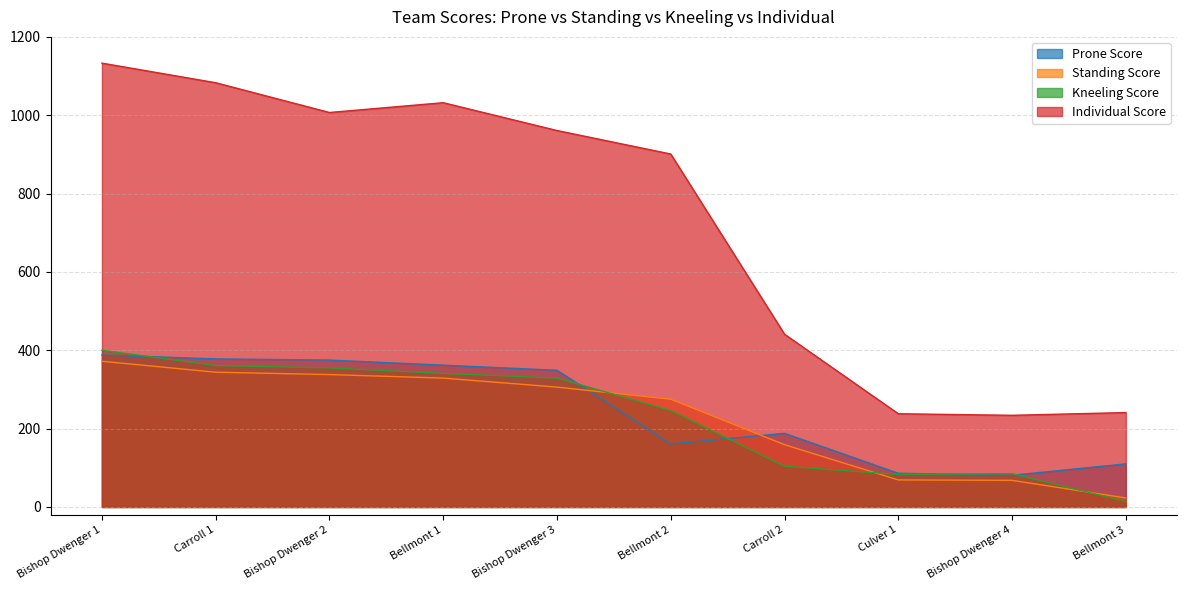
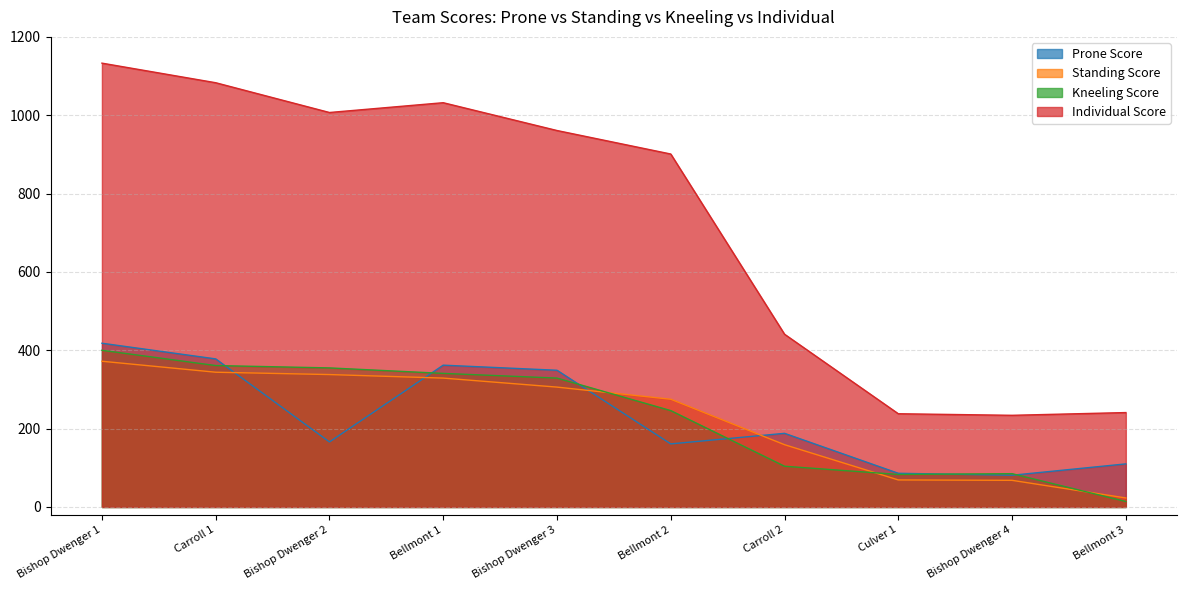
Prone Score, Bishop Dwenger 1: 390 -> 420
Prone Score, Bishop Dwenger 2: 380 -> 170
